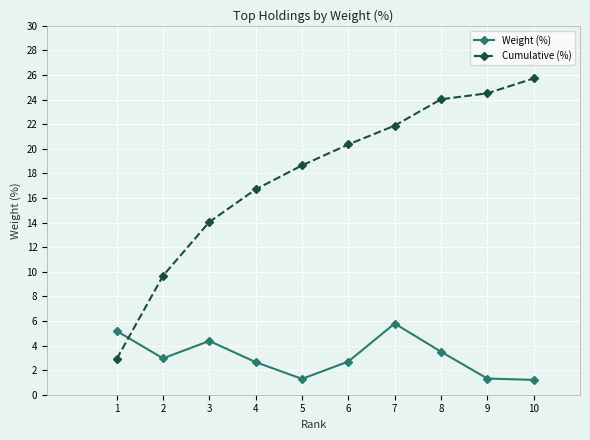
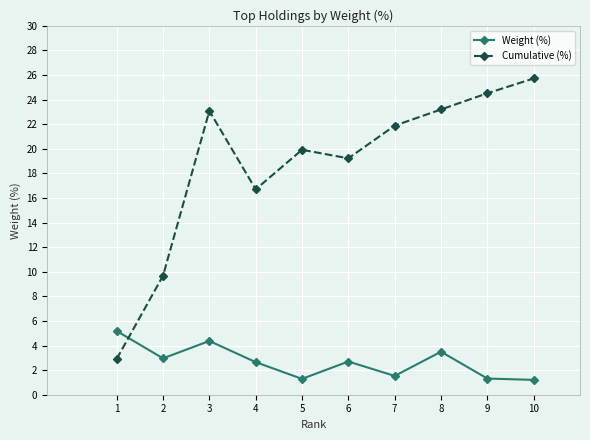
Cumulative (%), 3: 14.1 -> 23.1
Cumulative (%), 5: 18.7 -> 19.9
Cumulative (%), 6: 20.4 -> 19.2
Weight (%), 7: 5.8 -> 1.5
Cumulative (%), 8: 24.0 -> 23.2
